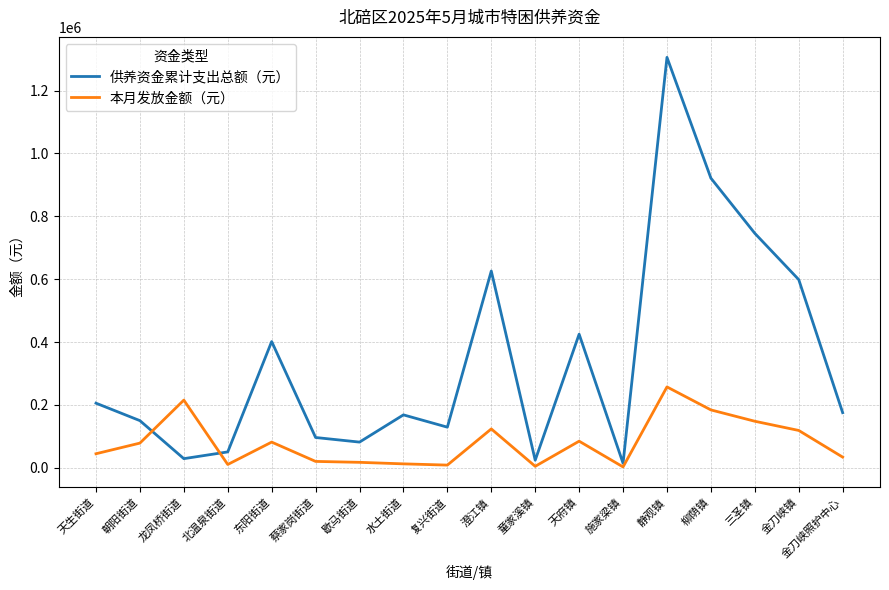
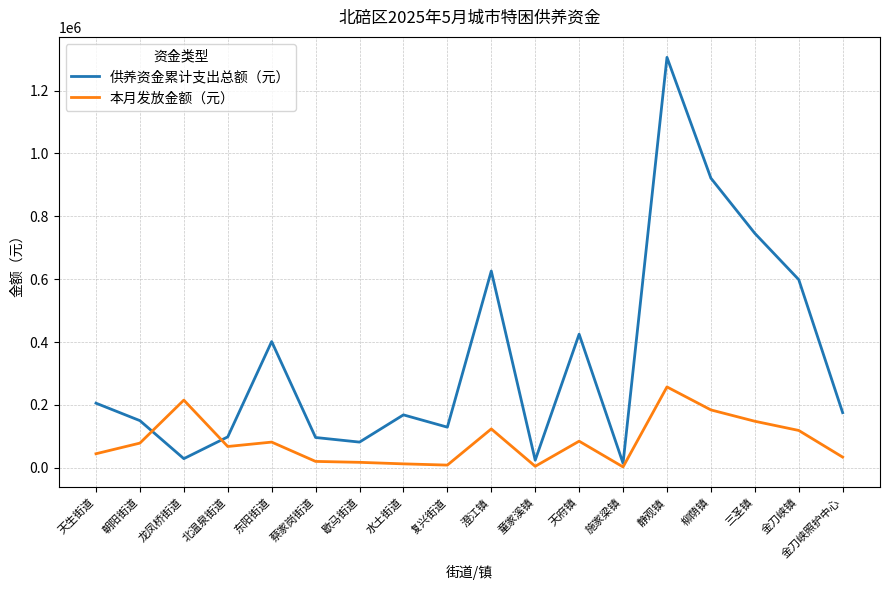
供养资金累计支出总额（元）, 北温泉街道: 50000 -> 100000
本月发放金额（元）, 北温泉街道: 10000 -> 70000
